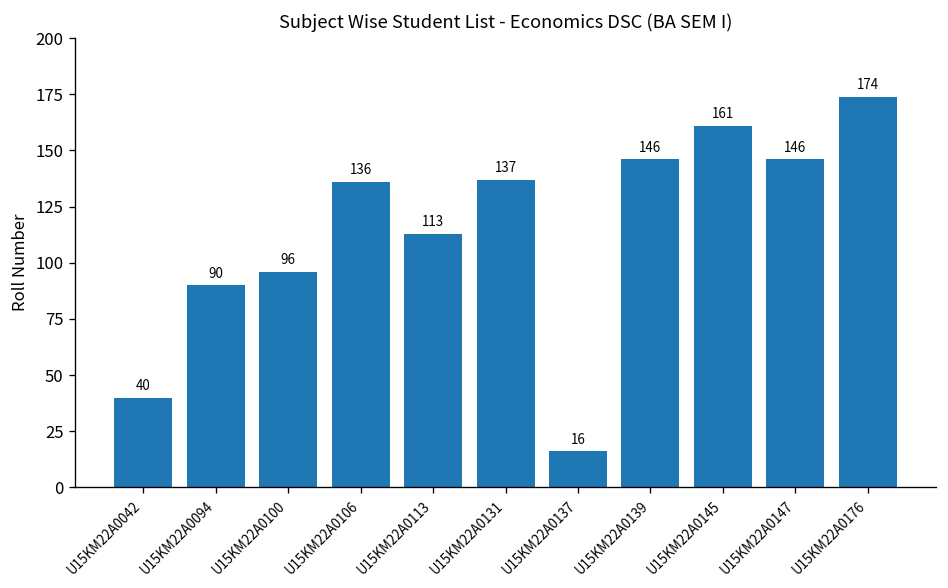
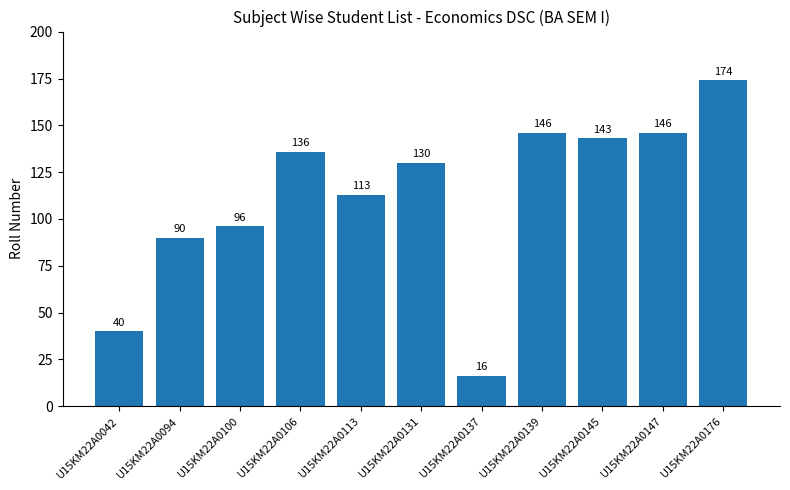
U15KM22A0131: 137 -> 130
U15KM22A0145: 161 -> 143
